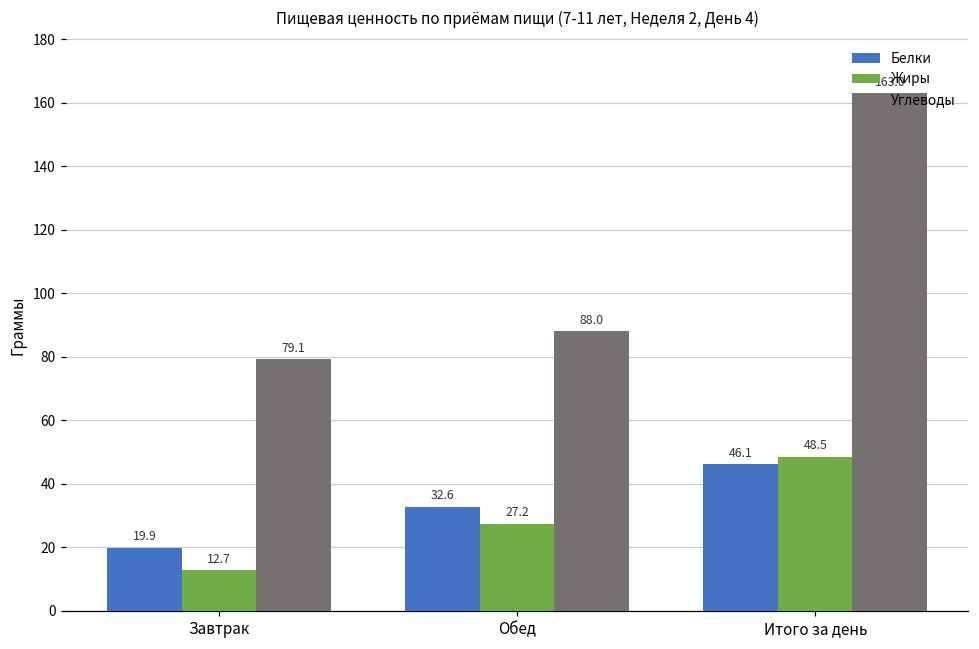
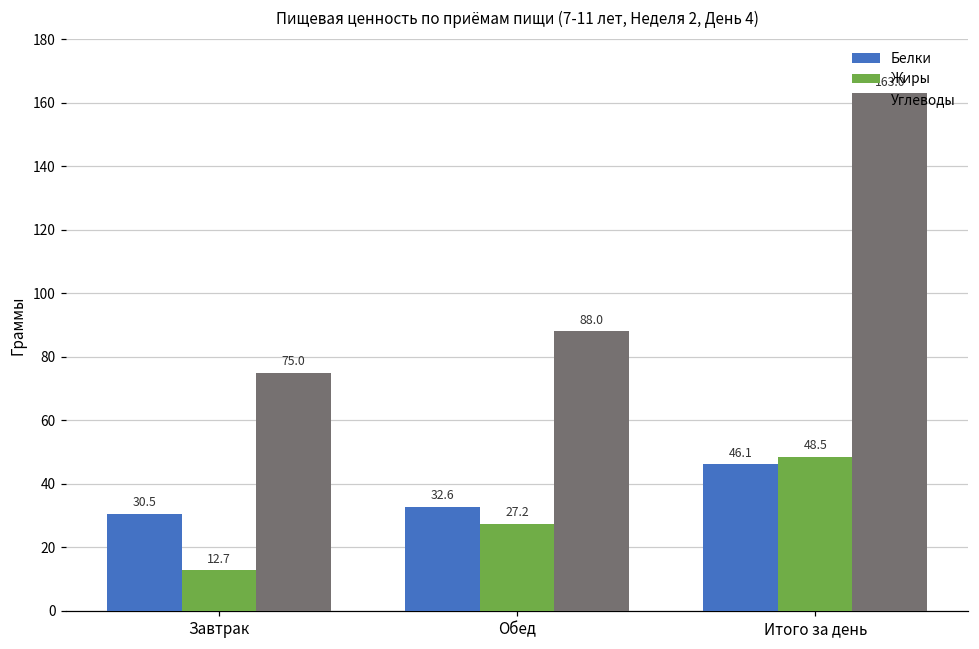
Белки, Завтрак: 19.9 -> 30.5
Углеводы, Завтрак: 79.1 -> 75.0
